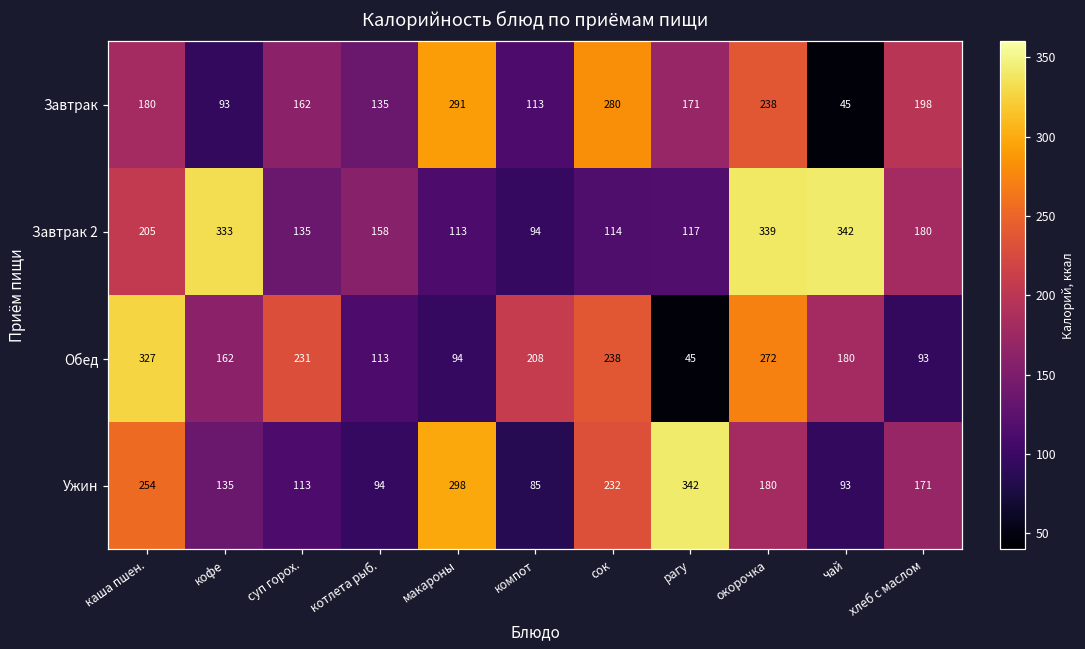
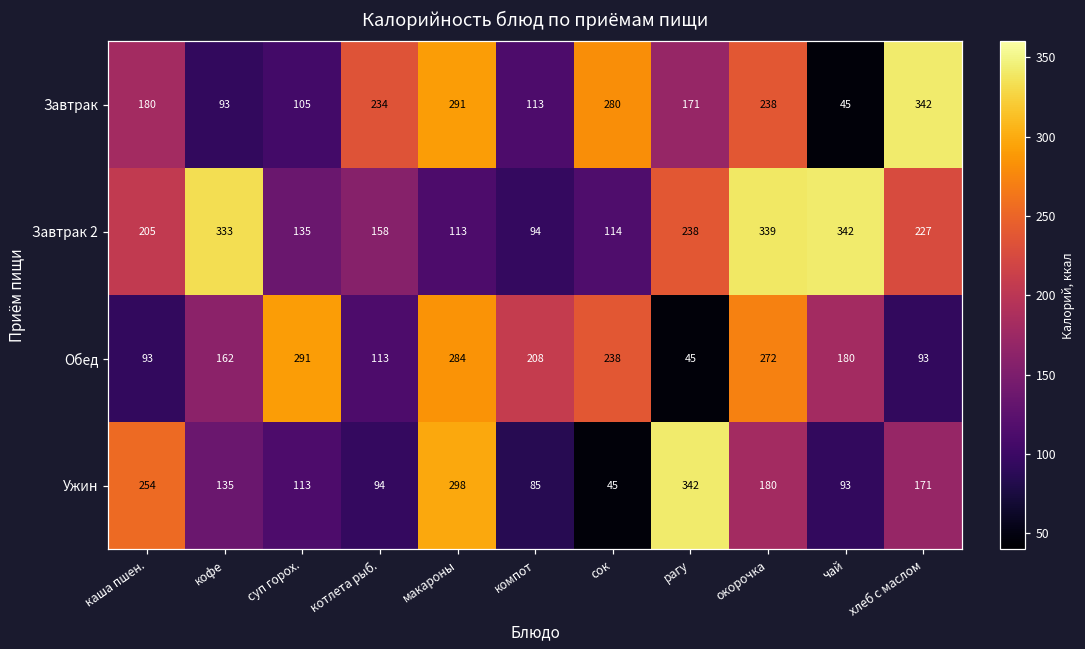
Завтрак, суп горох.: 162 -> 105
Завтрак, котлета рыб.: 135 -> 234
Завтрак, хлеб с маслом: 198 -> 342
Завтрак 2, рагу: 117 -> 238
Завтрак 2, хлеб с маслом: 180 -> 227
Обед, каша пшен.: 327 -> 93
Обед, суп горох.: 231 -> 291
Обед, макароны: 94 -> 284
Ужин, сок: 232 -> 45
